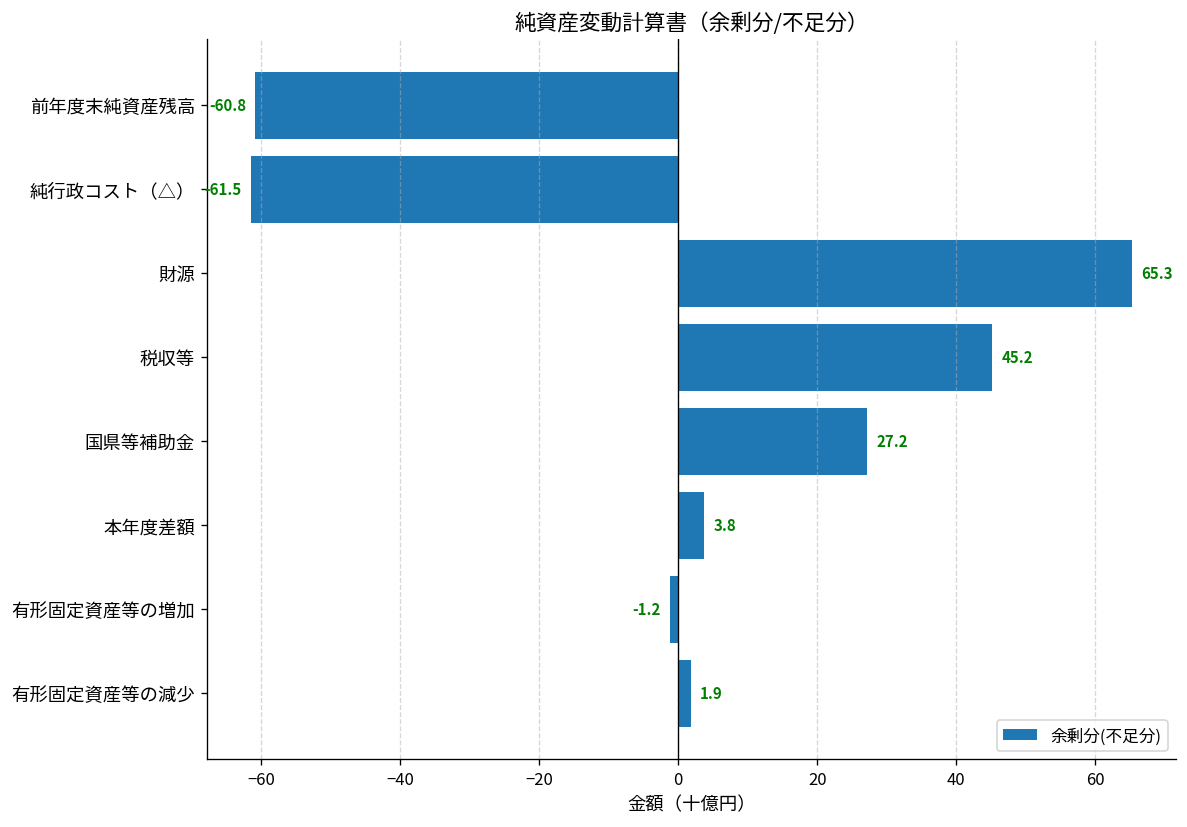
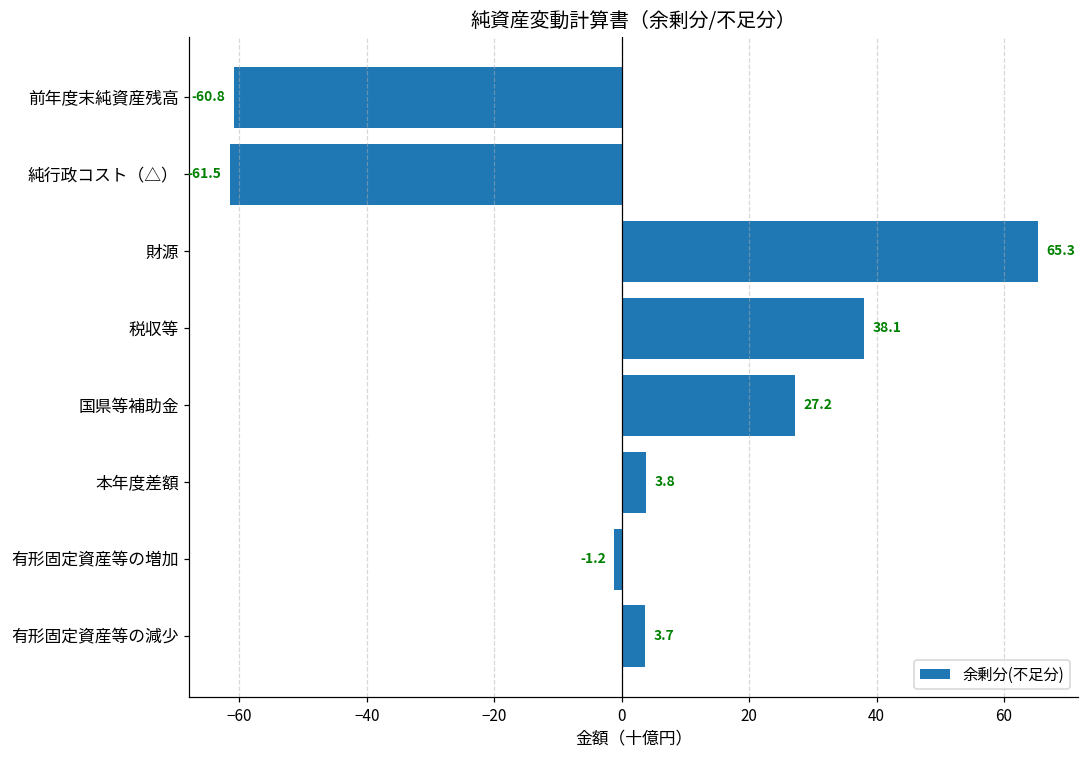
税収等: 45.2 -> 38.1
有形固定資産等の減少: 1.9 -> 3.7
